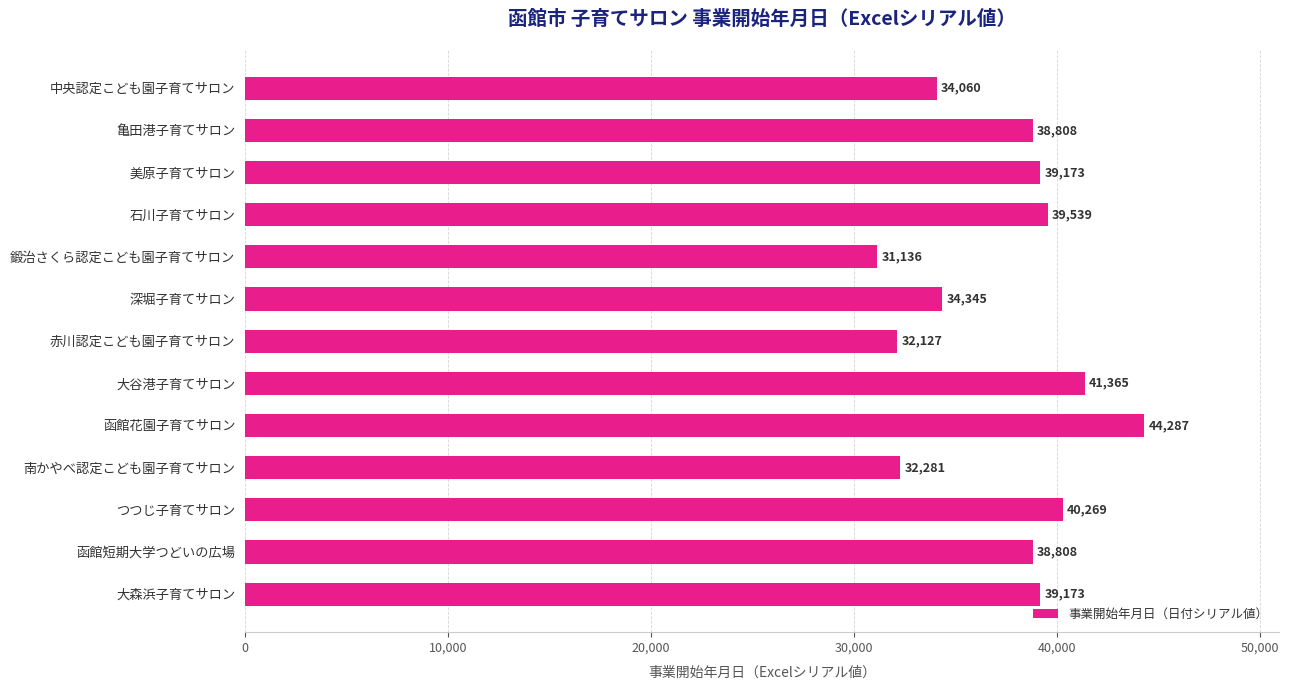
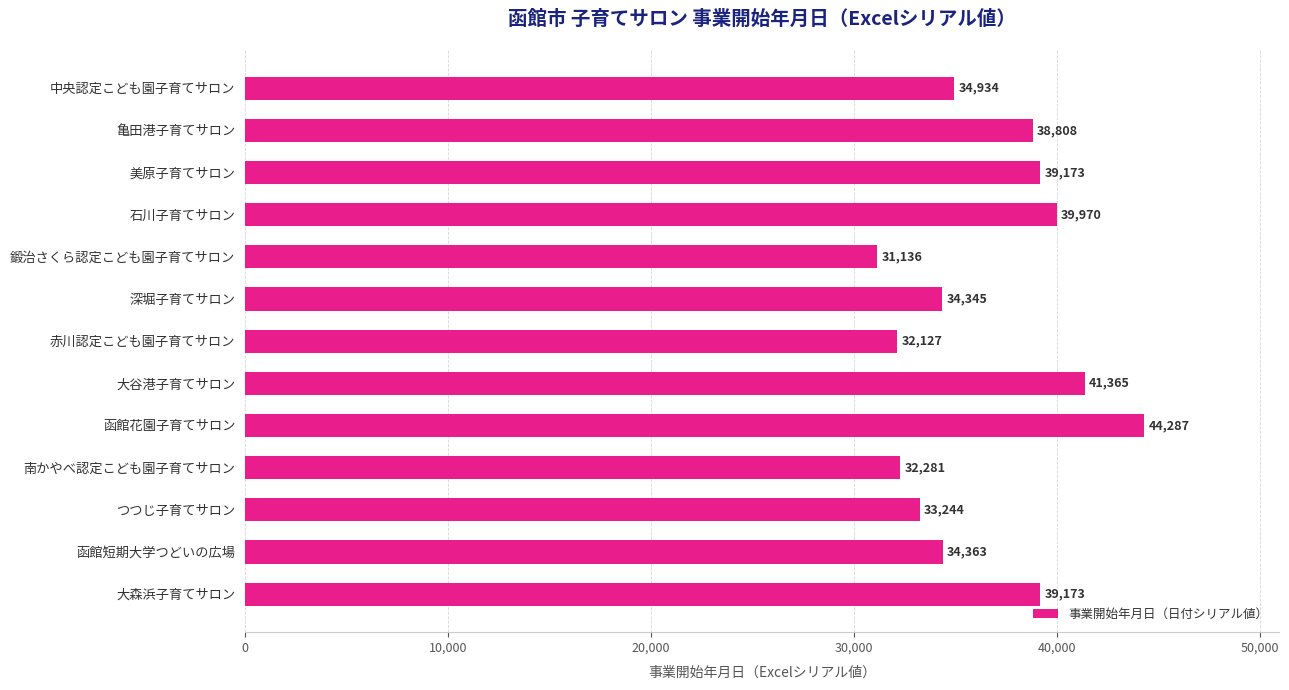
中央認定こども園子育てサロン: 34,060 -> 34,934
石川子育てサロン: 39,539 -> 39,970
つつじ子育てサロン: 40,269 -> 33,244
函館短期大学つどいの広場: 38,808 -> 34,363
